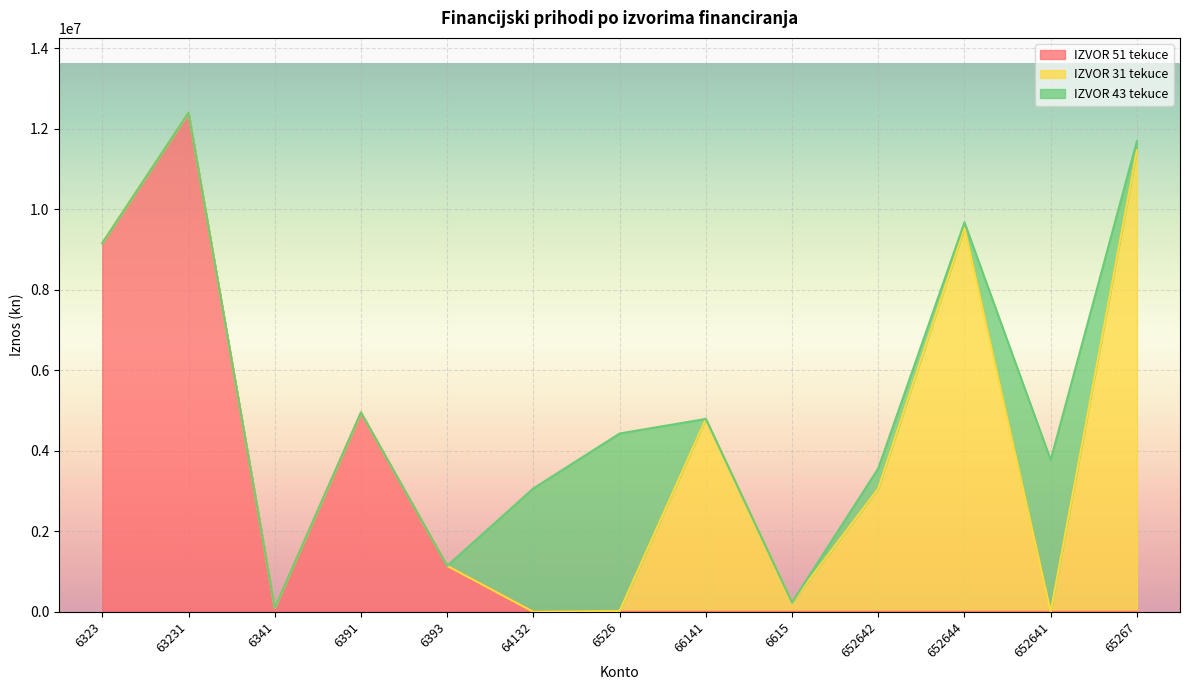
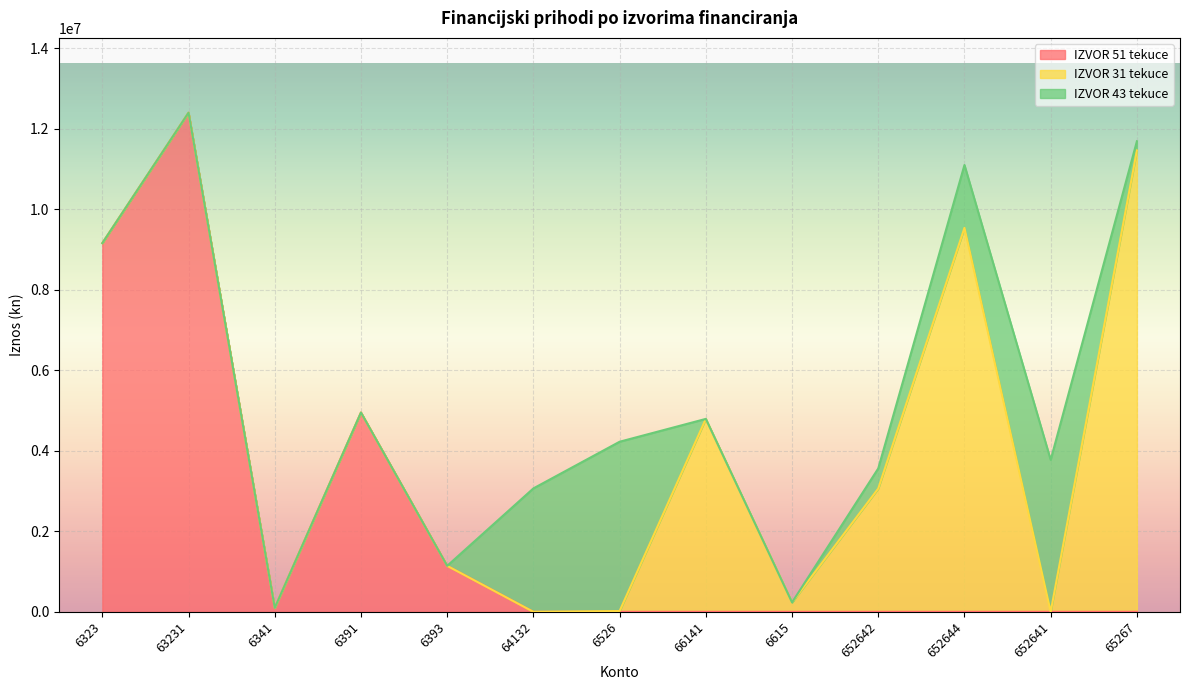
IZVOR 43 tekuce, 6526: 4400000 -> 4200000
IZVOR 43 tekuce, 652644: 100000 -> 1600000
